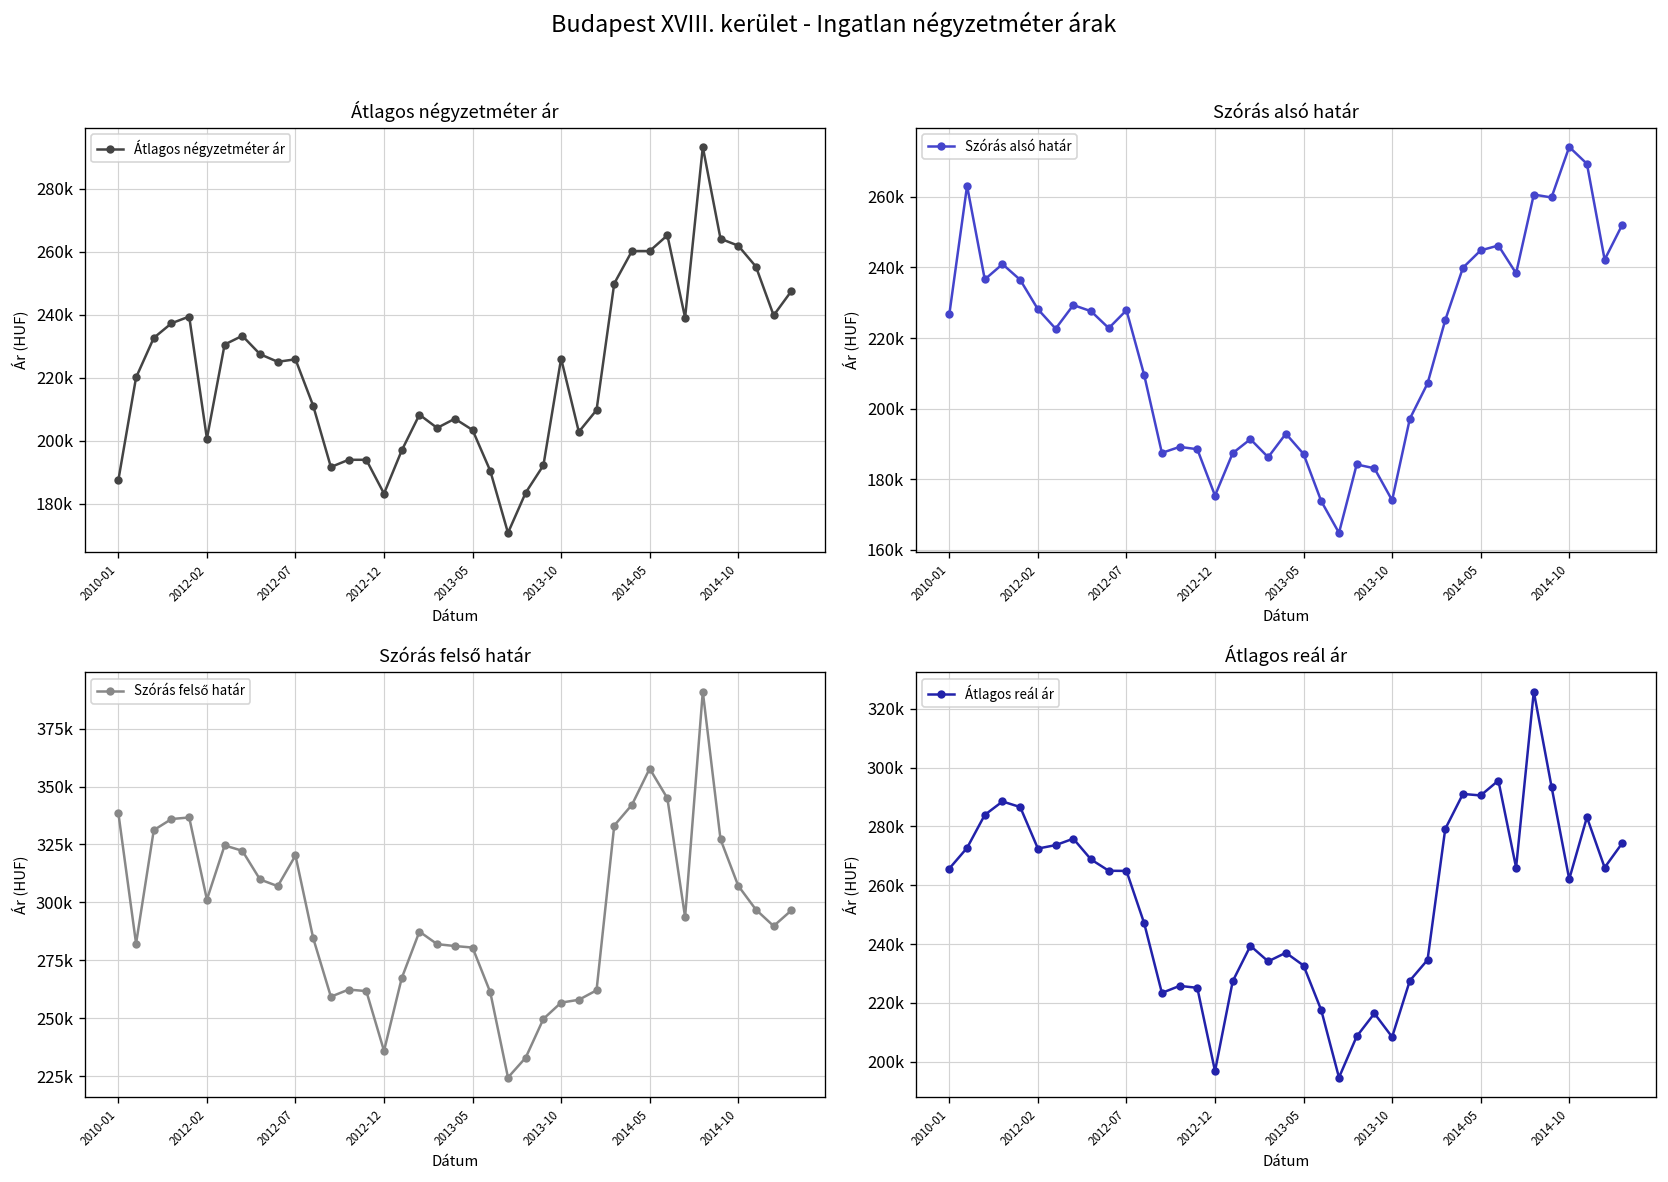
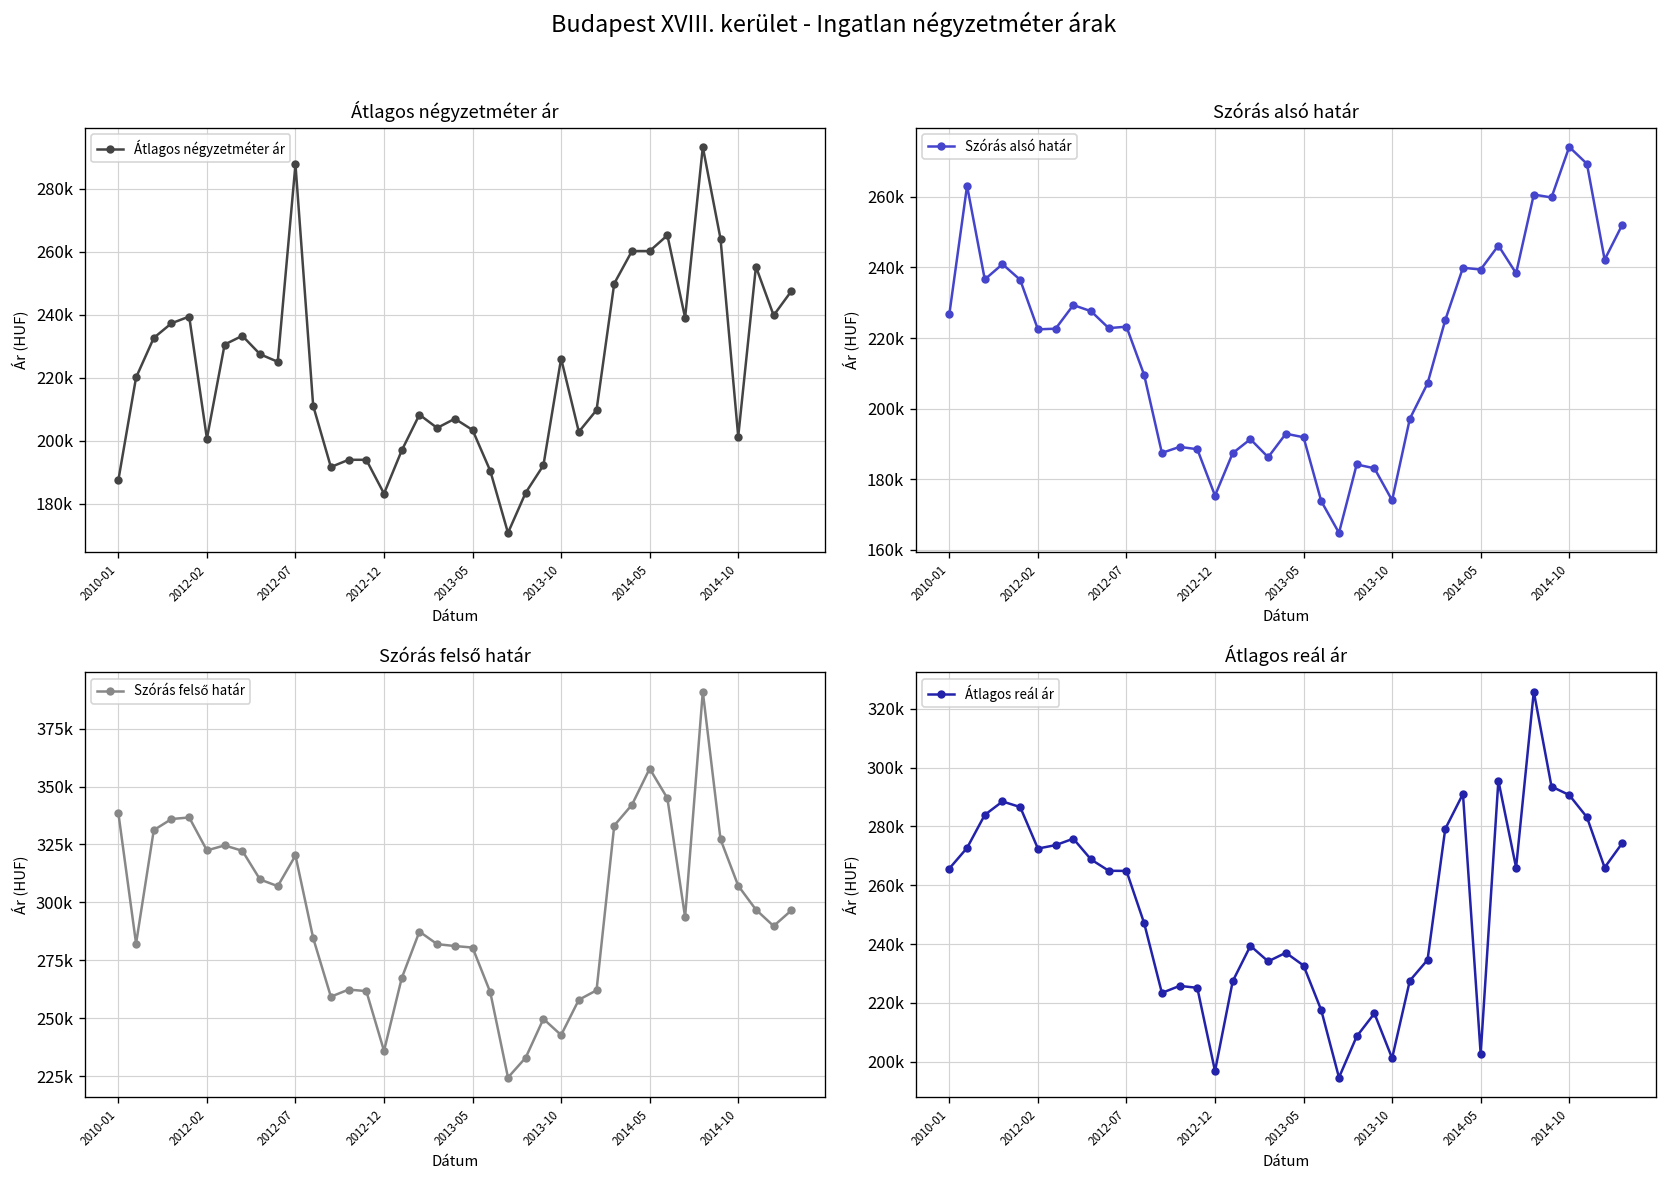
Átlagos négyzetméter ár, 2012-07: 226000 -> 288000
Átlagos négyzetméter ár, 2014-10: 262000 -> 201000
Szórás alsó határ, 2012-02: 228000 -> 222000
Szórás alsó határ, 2012-07: 228000 -> 223000
Szórás alsó határ, 2013-05: 187000 -> 192000
Szórás alsó határ, 2014-05: 245000 -> 239000
Szórás felső határ, 2012-02: 301000 -> 322000
Szórás felső határ, 2013-10: 257000 -> 243000
Átlagos reál ár, 2013-10: 208000 -> 201000
Átlagos reál ár, 2014-05: 291000 -> 203000
Átlagos reál ár, 2014-10: 262000 -> 291000
